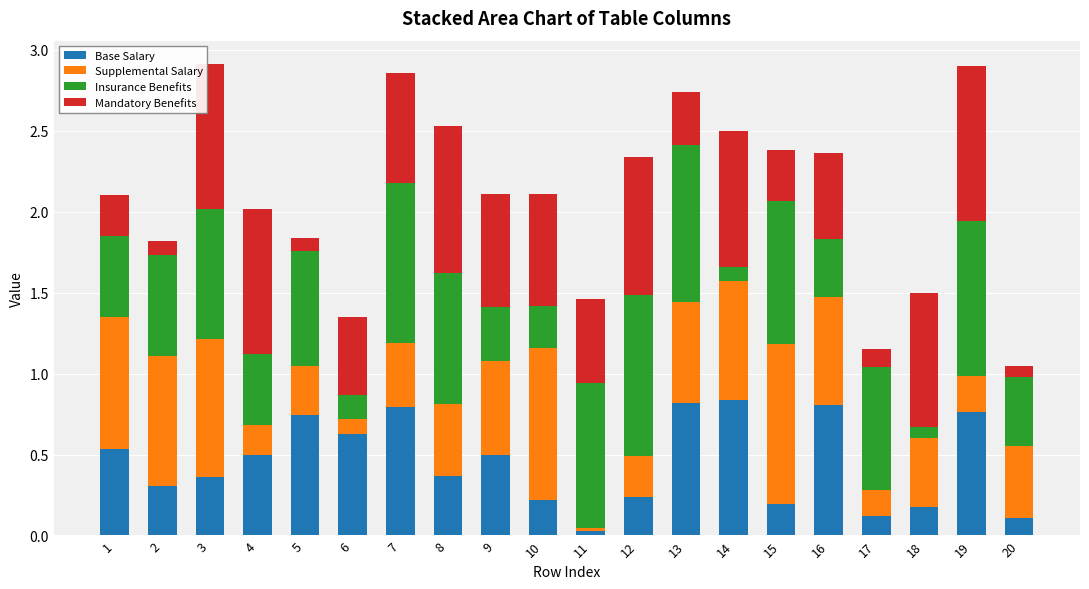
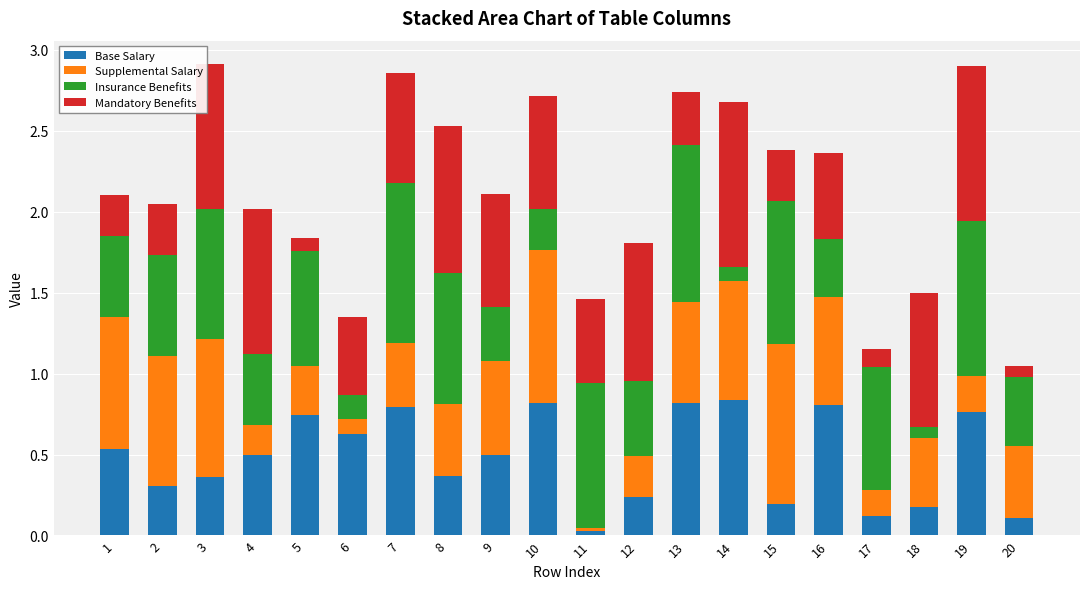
Mandatory Benefits, 2: 0.09 -> 0.32
Base Salary, 10: 0.22 -> 0.82
Insurance Benefits, 12: 1.00 -> 0.47
Mandatory Benefits, 14: 0.84 -> 1.02
